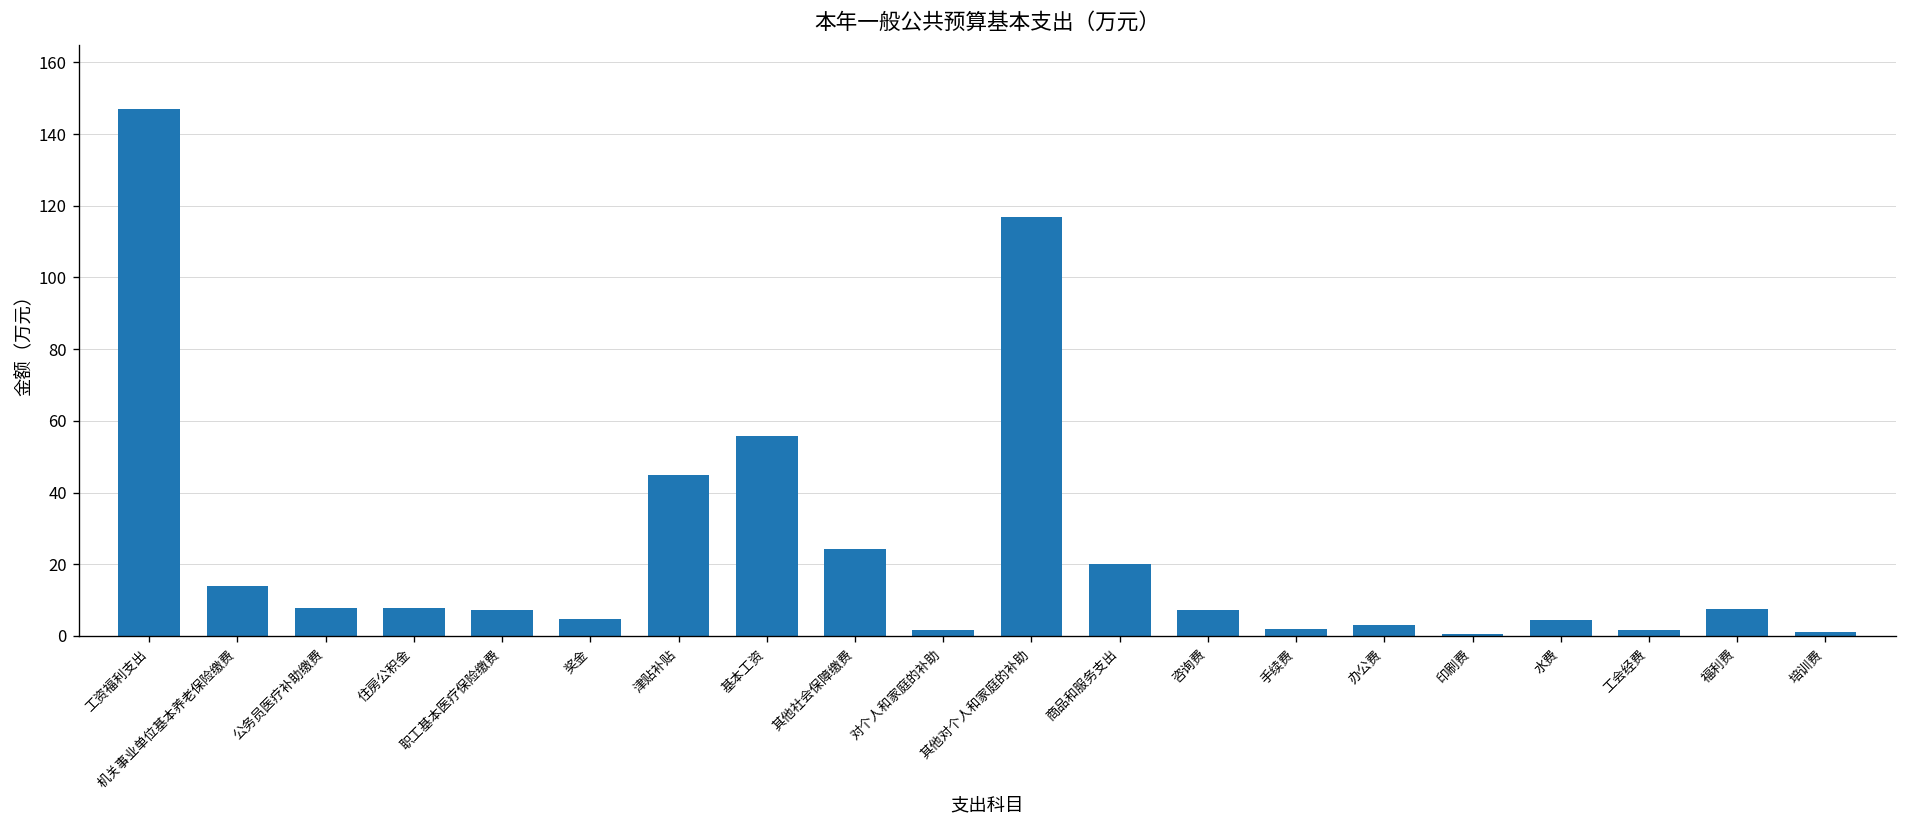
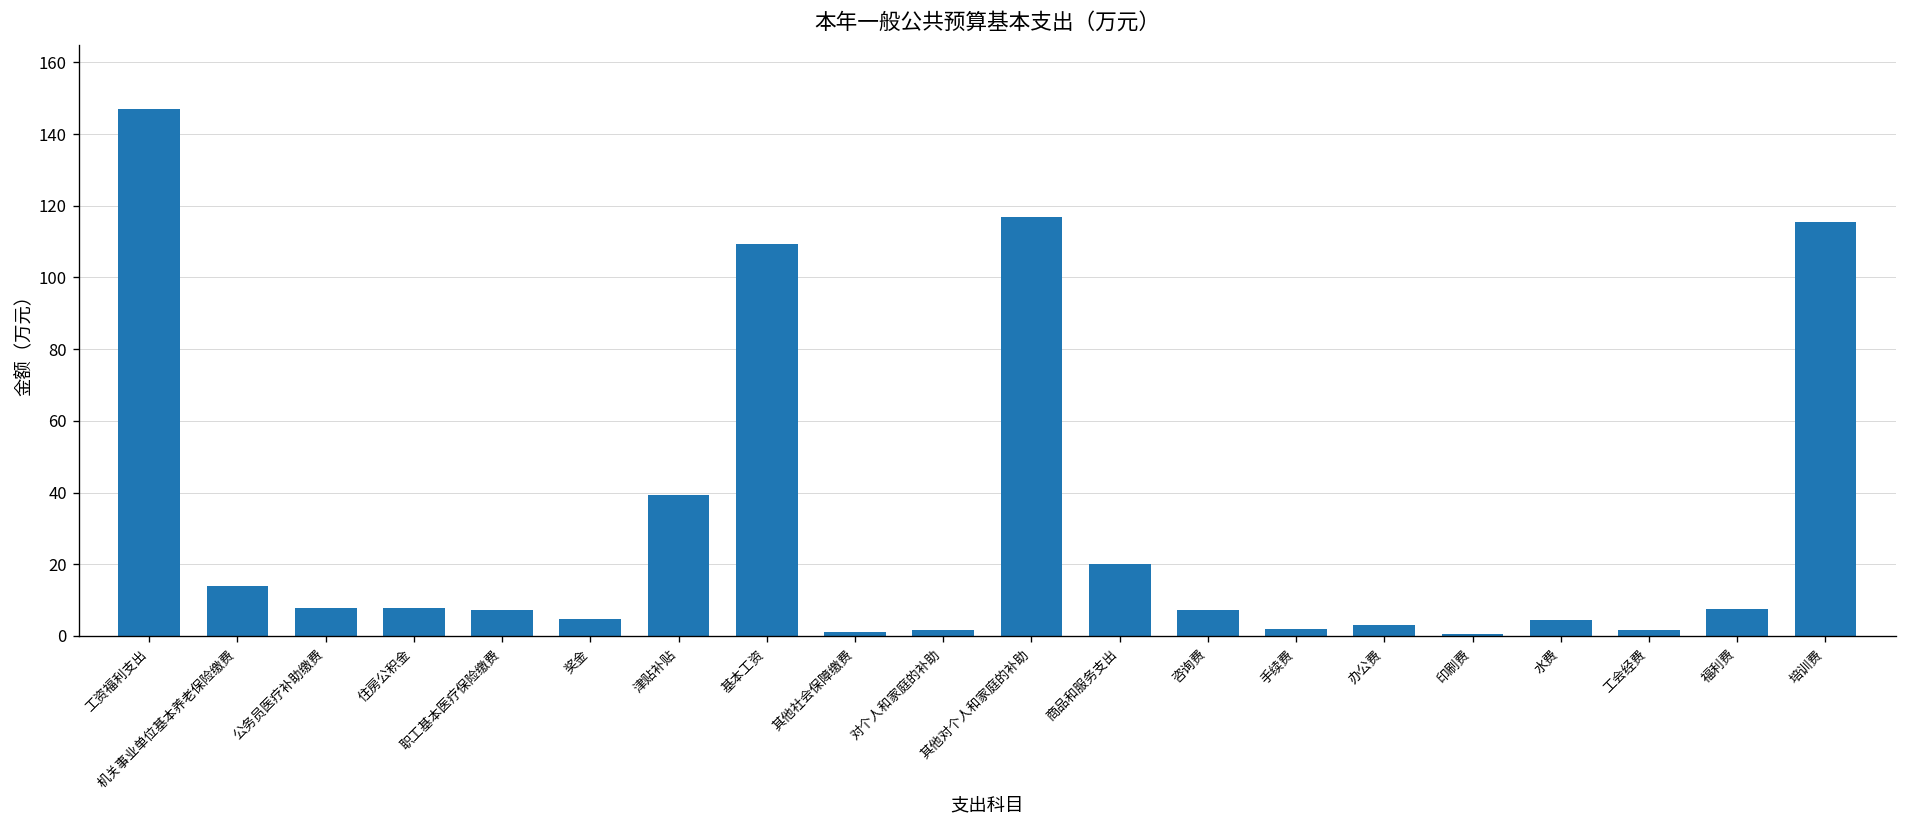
津贴补贴: 45 -> 39
基本工资: 56 -> 109
其他社会保障缴费: 24 -> 1
培训费: 1 -> 115
